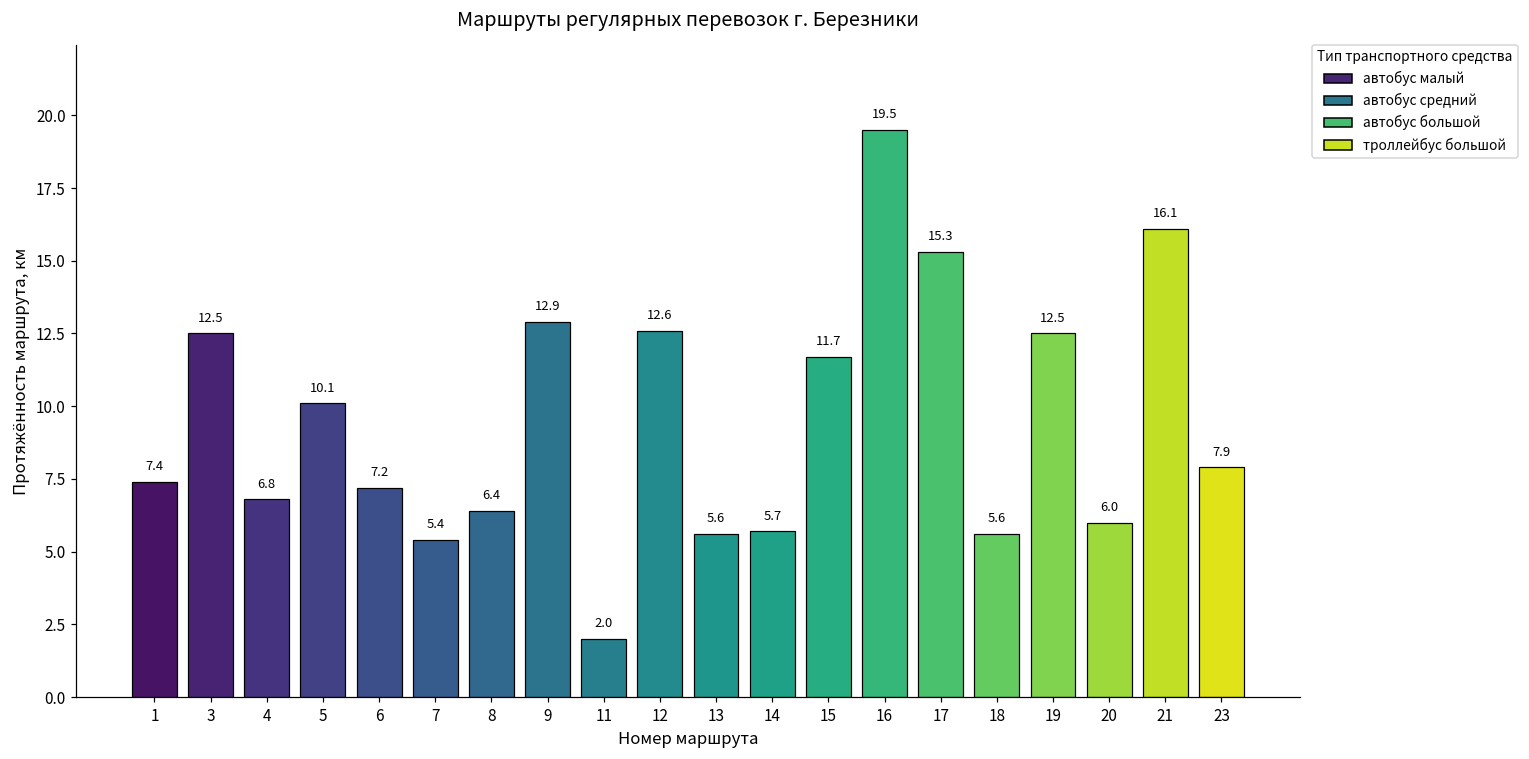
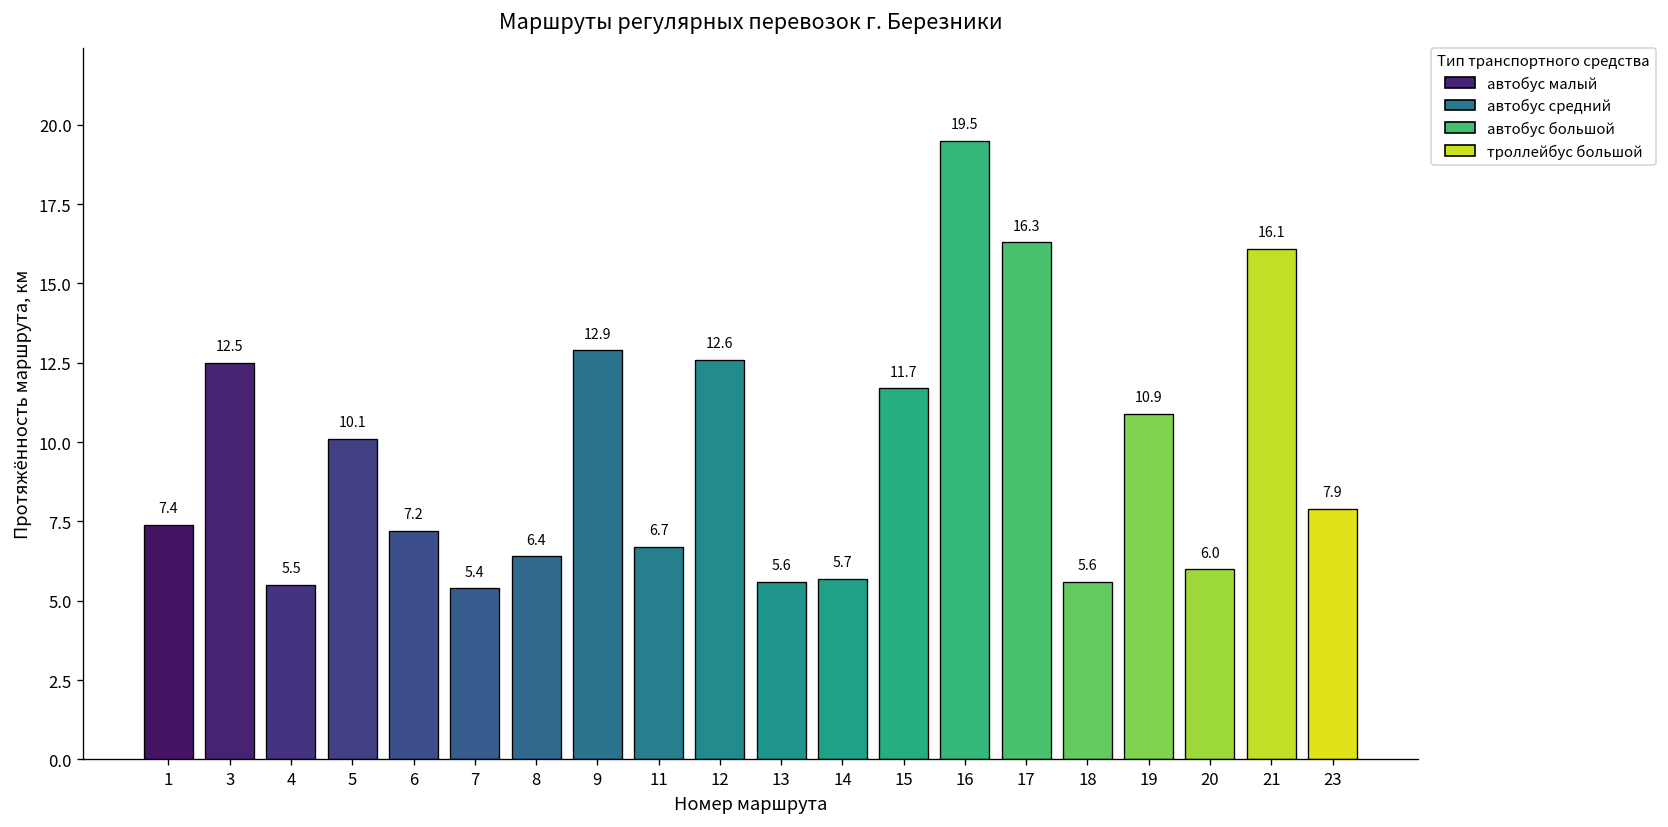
4: 6.8 -> 5.5
11: 2.0 -> 6.7
17: 15.3 -> 16.3
19: 12.5 -> 10.9
